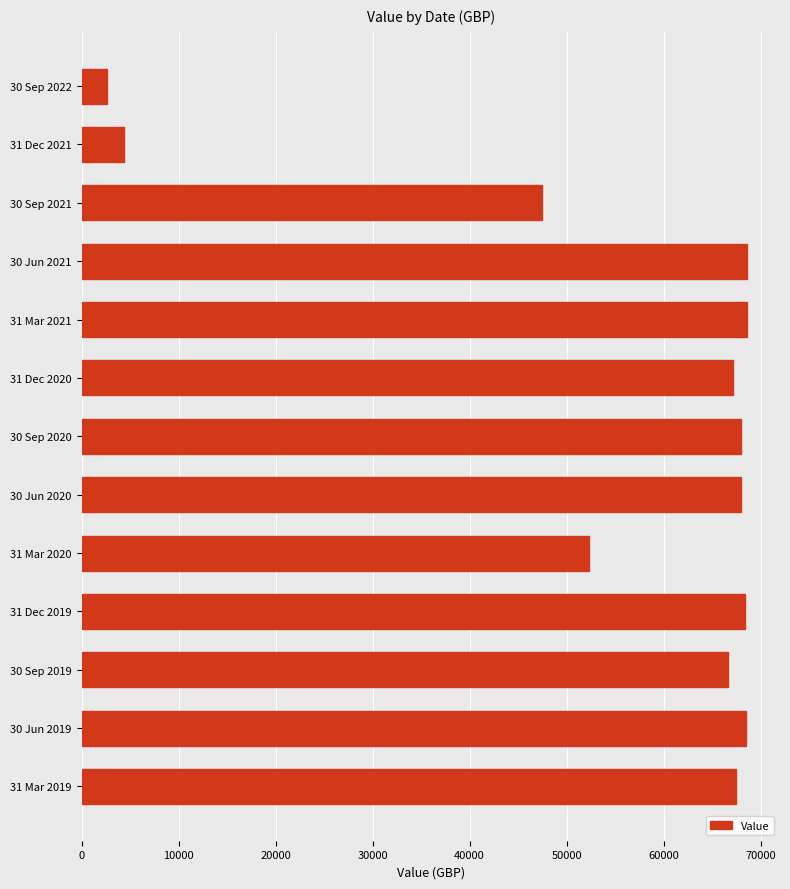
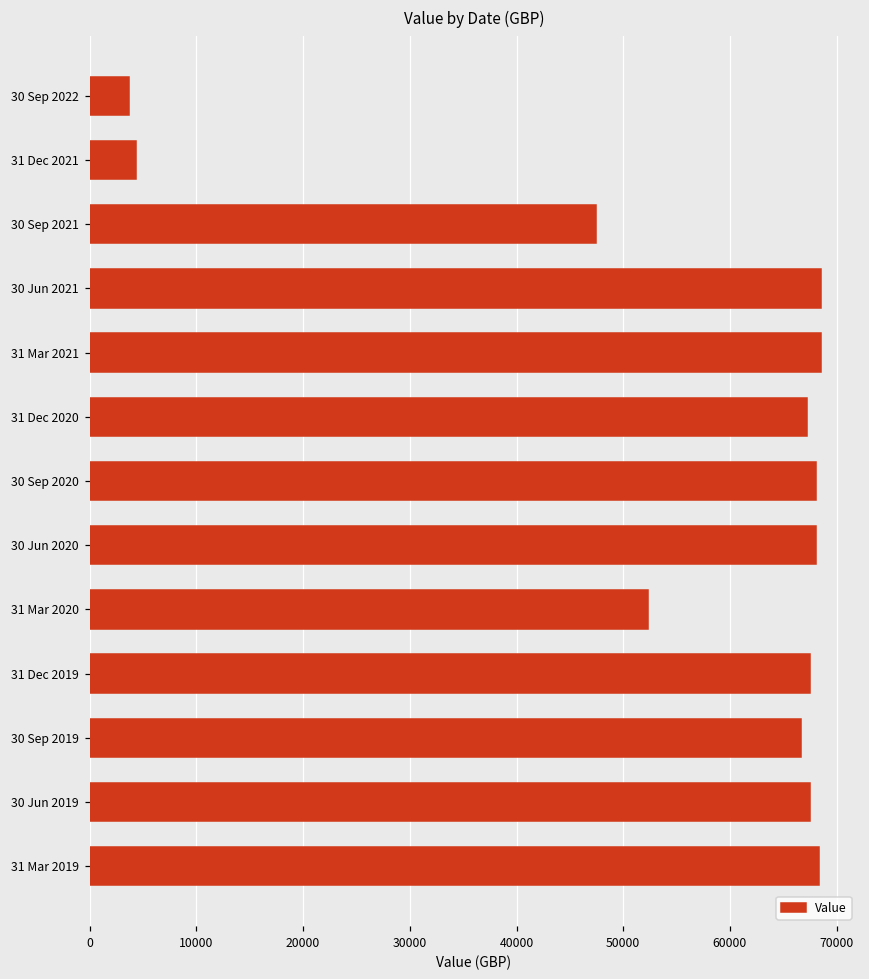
30 Sep 2022: 3000 -> 4000
31 Dec 2019: 68000 -> 67000
30 Jun 2019: 68000 -> 67000
31 Mar 2019: 67000 -> 68000
